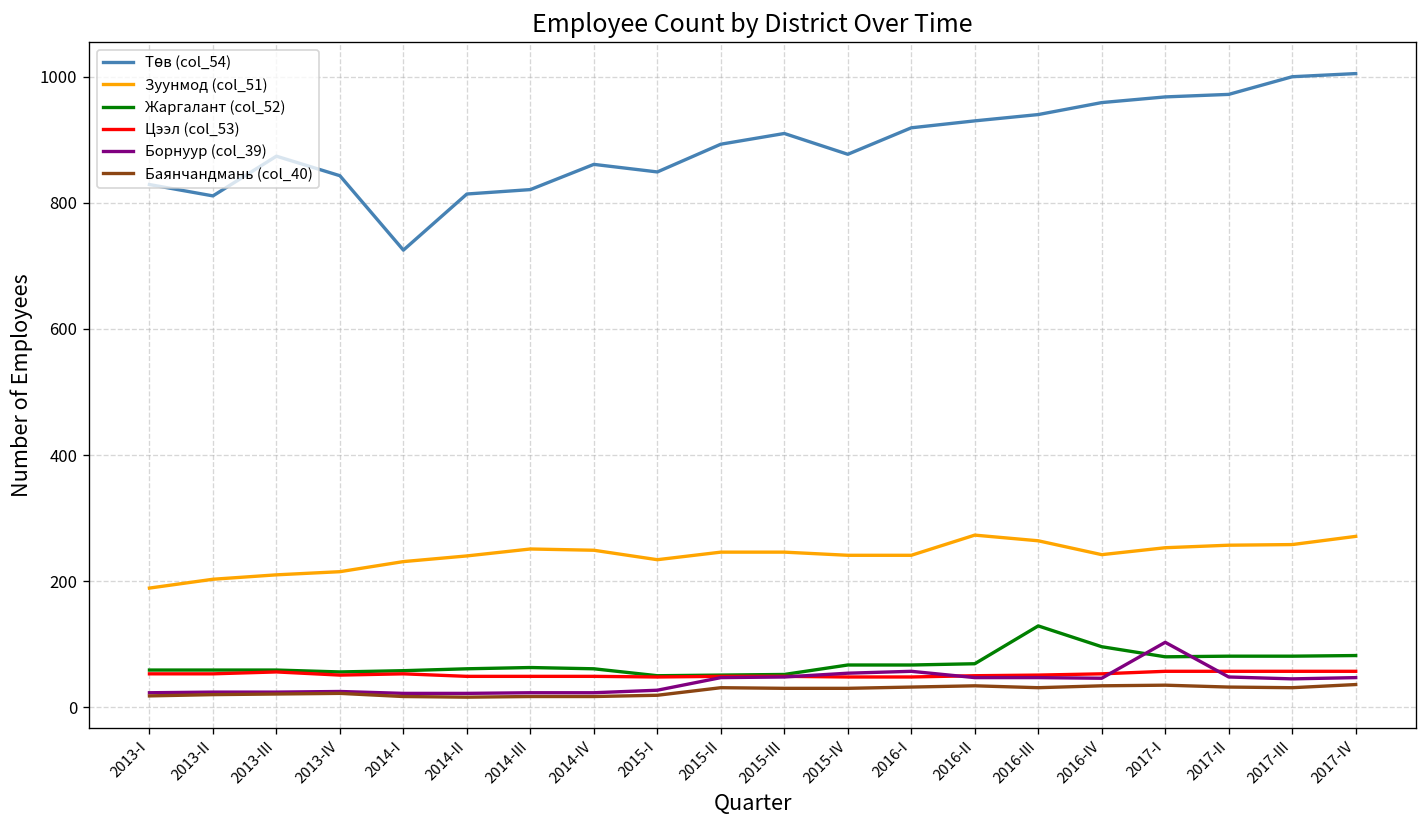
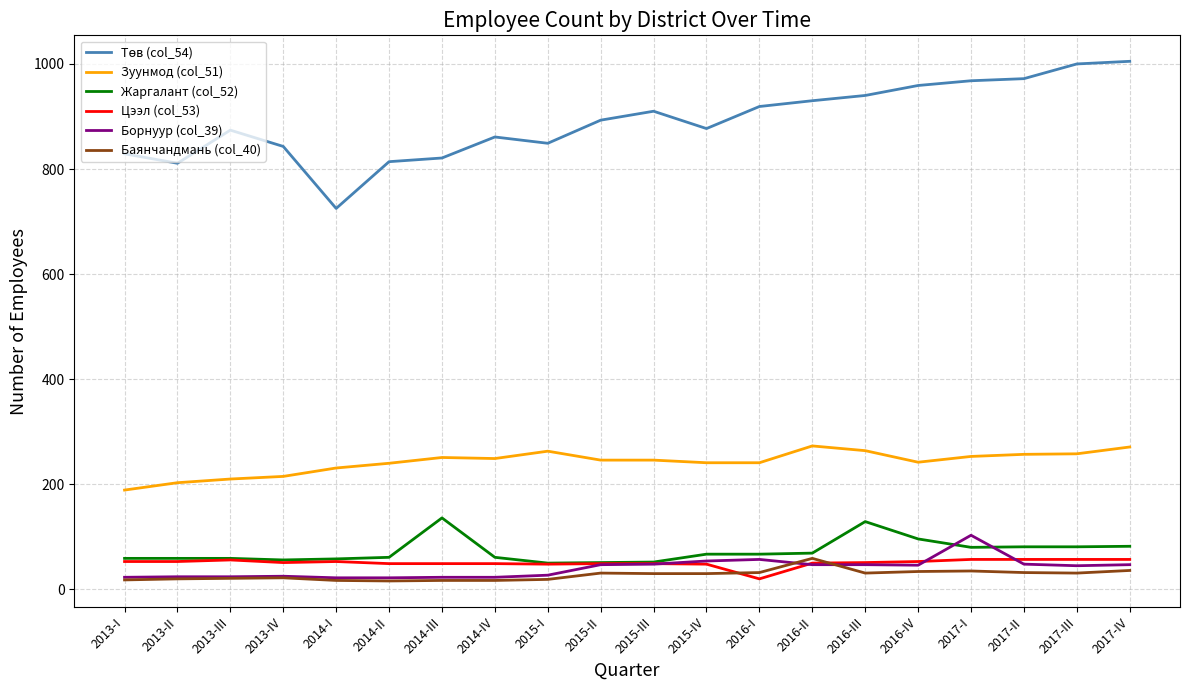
Жаргалант (col_52), 2014-III: 60 -> 140
Зуунмод (col_51), 2015-I: 230 -> 260
Цээл (col_53), 2016-I: 50 -> 20
Баянчандмань (col_40), 2016-II: 30 -> 60
